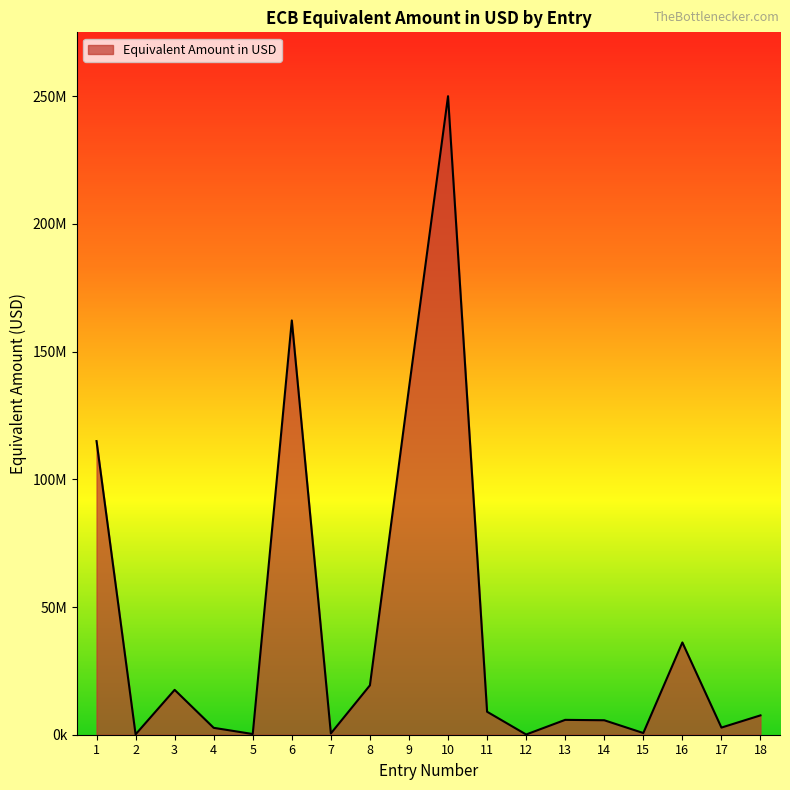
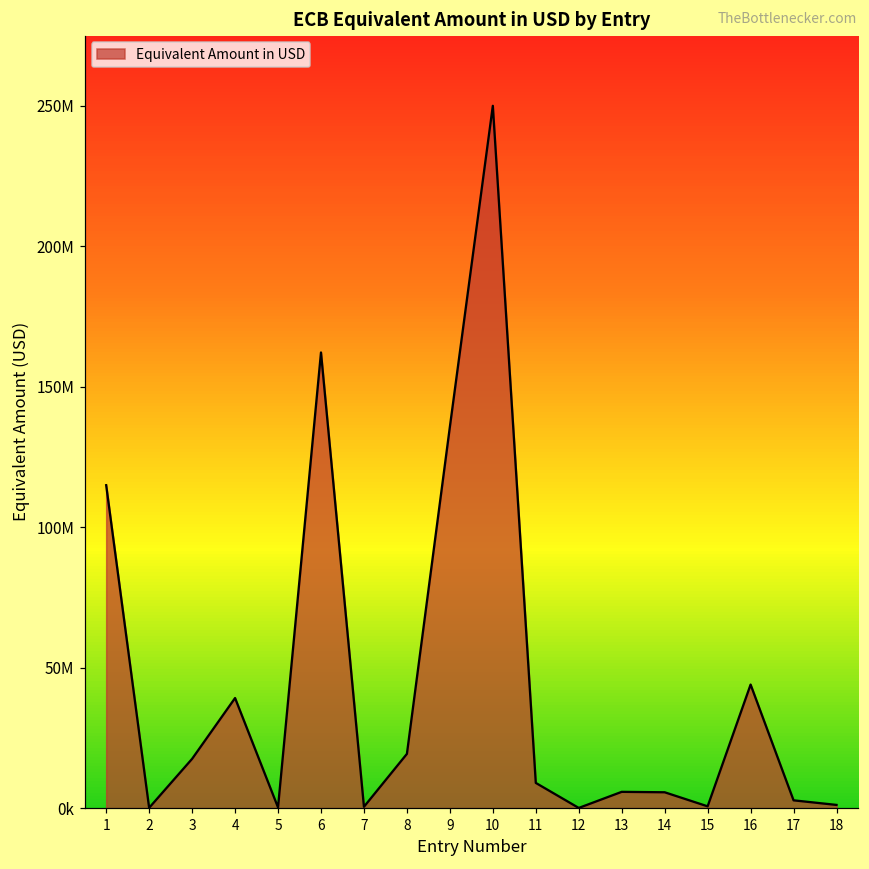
4: 3000000 -> 39000000
16: 36000000 -> 44000000
18: 8000000 -> 1000000
